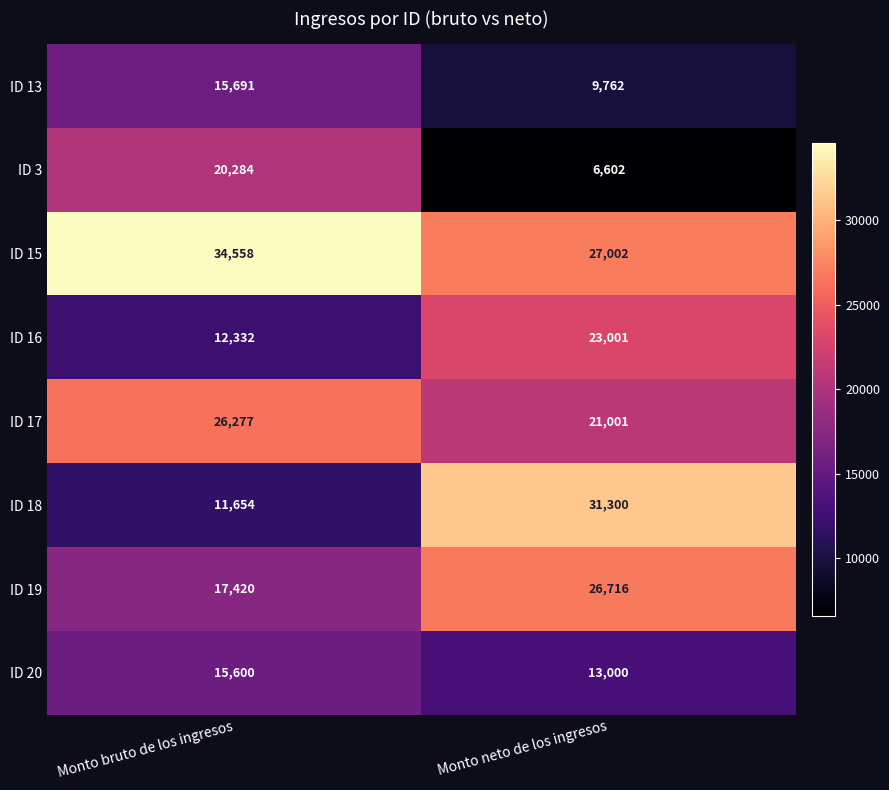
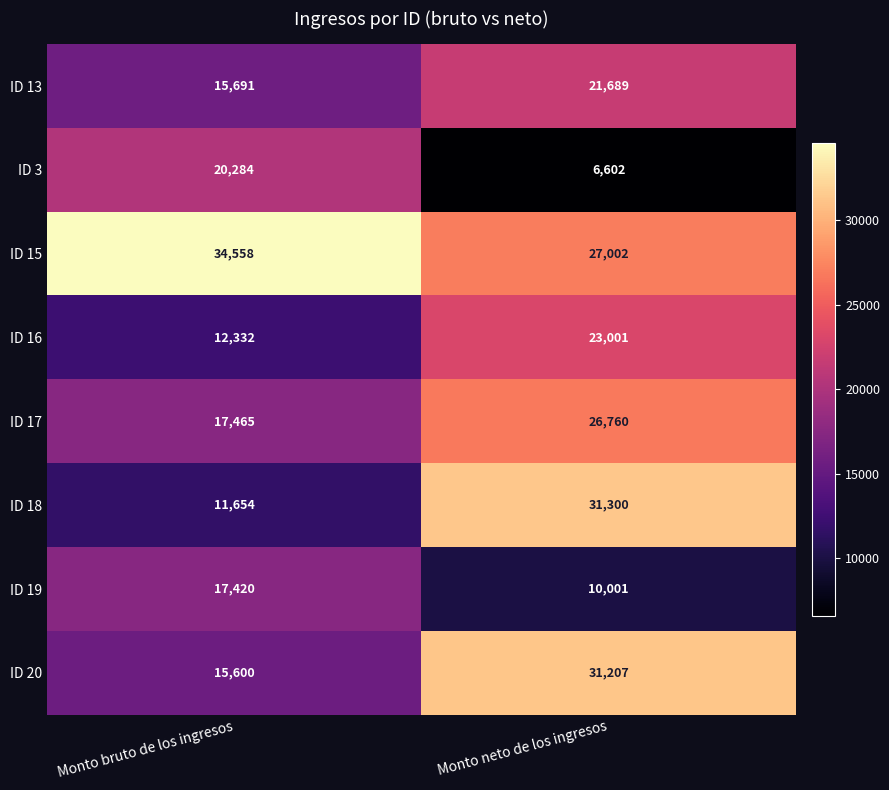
ID 13, Monto neto de los ingresos: 9,762 -> 21,689
ID 17, Monto bruto de los ingresos: 26,277 -> 17,465
ID 17, Monto neto de los ingresos: 21,001 -> 26,760
ID 19, Monto neto de los ingresos: 26,716 -> 10,001
ID 20, Monto neto de los ingresos: 13,000 -> 31,207
